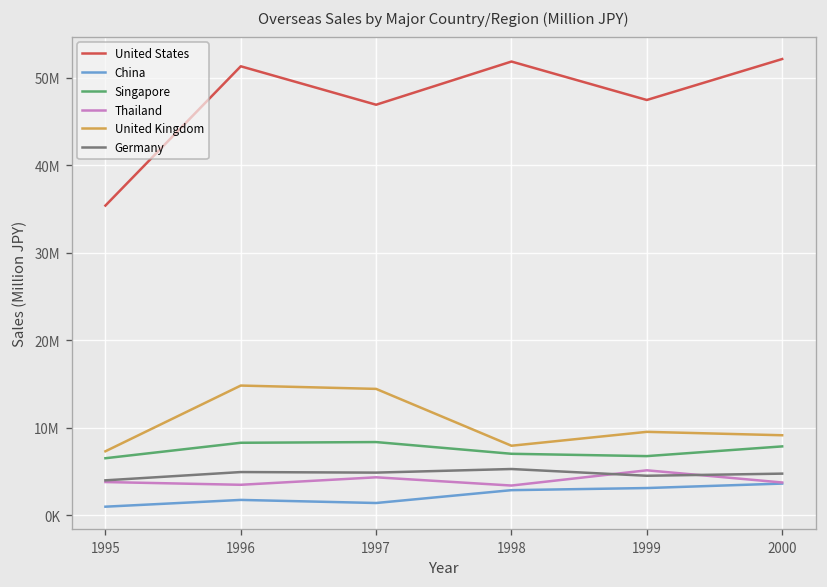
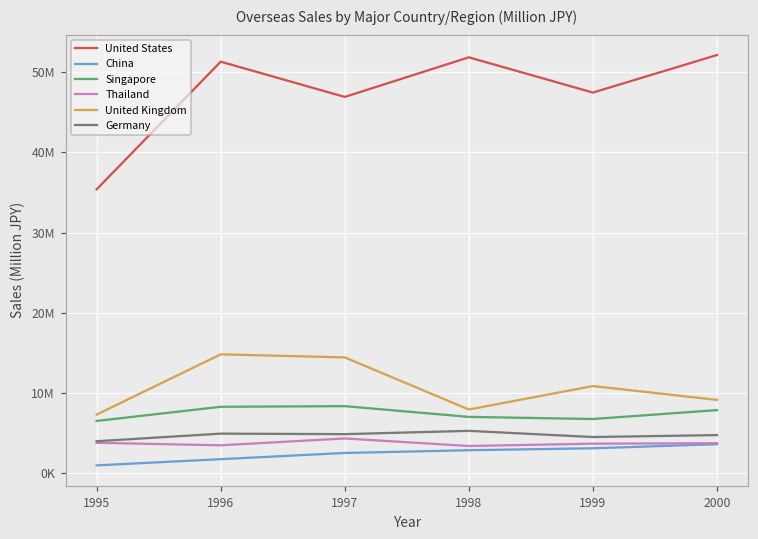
China, 1997: 1000000 -> 3000000
Thailand, 1999: 5000000 -> 4000000
United Kingdom, 1999: 10000000 -> 11000000
